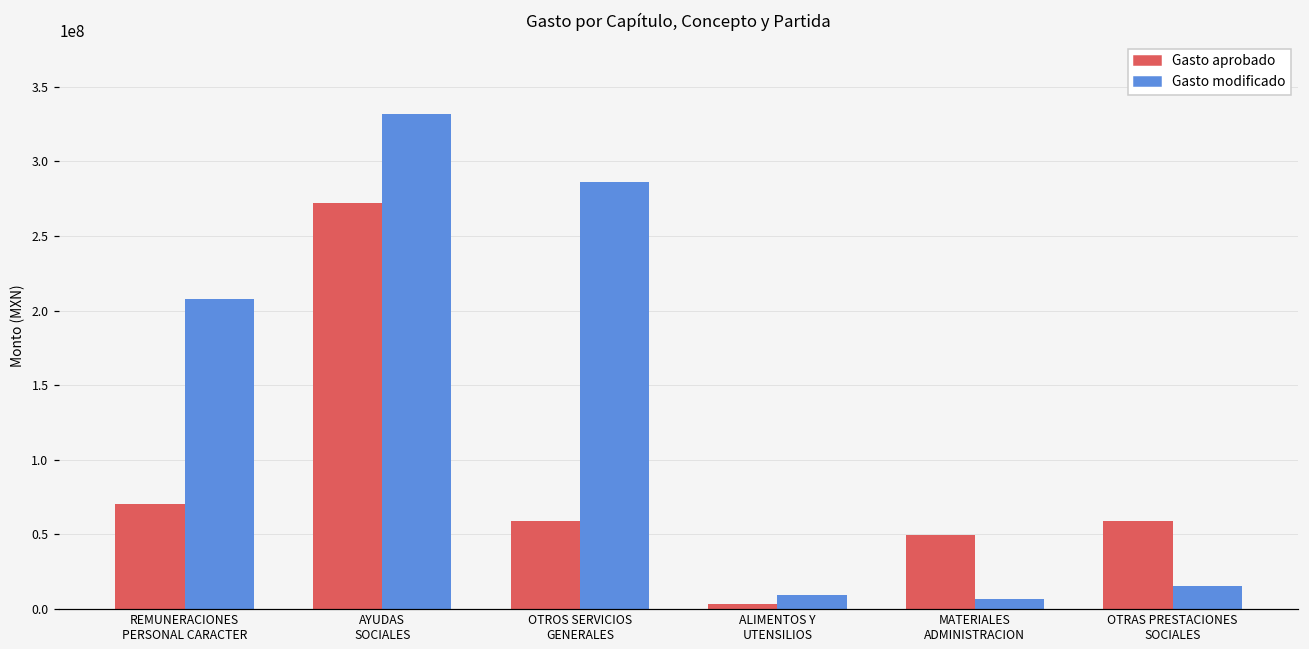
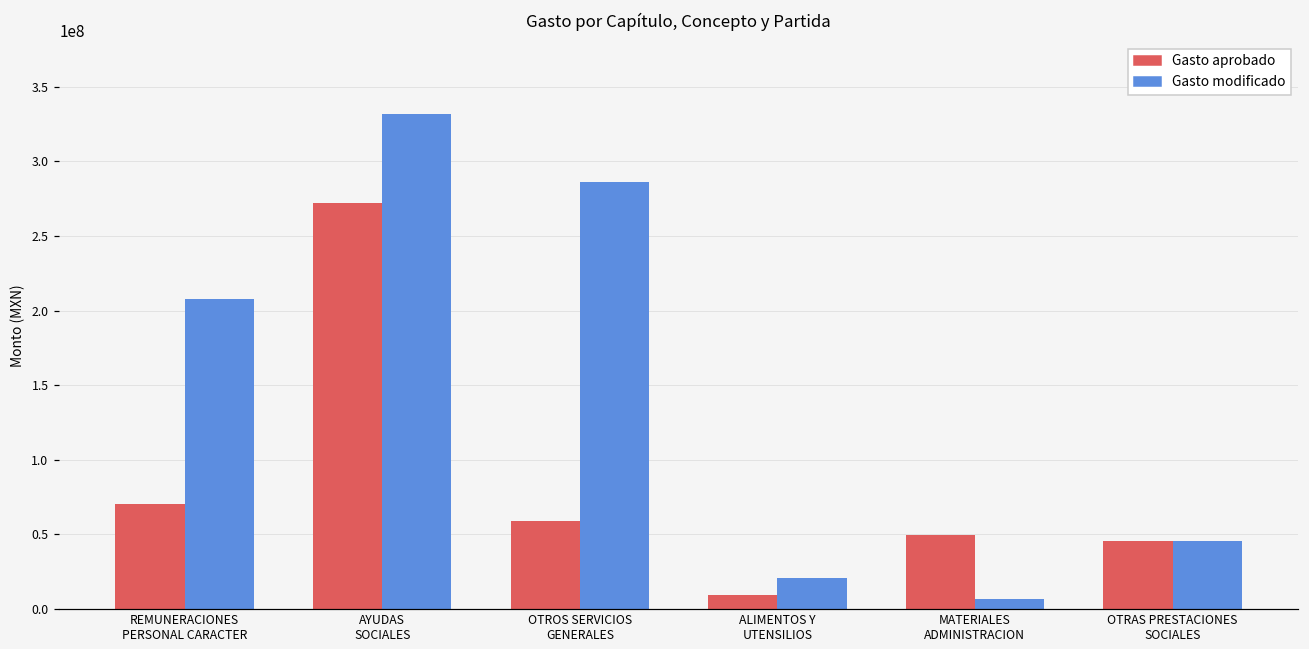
Gasto aprobado, ALIMENTOS Y UTENSILIOS: 4000000 -> 9000000
Gasto modificado, ALIMENTOS Y UTENSILIOS: 9000000 -> 20000000
Gasto aprobado, OTRAS PRESTACIONES SOCIALES: 59000000 -> 45000000
Gasto modificado, OTRAS PRESTACIONES SOCIALES: 15000000 -> 45000000
